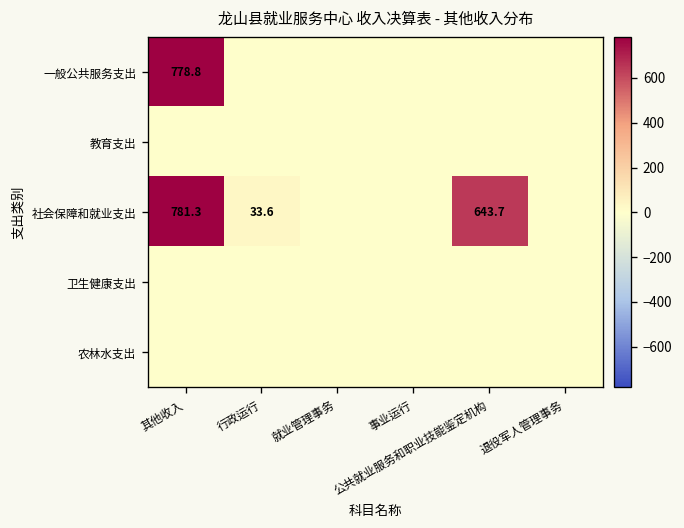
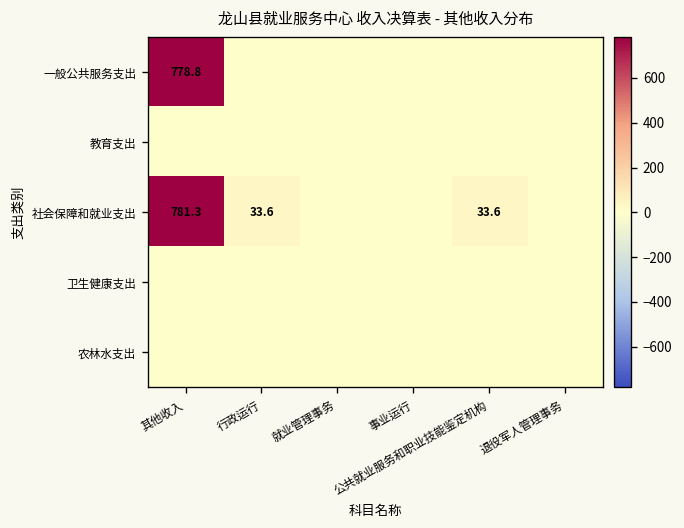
社会保障和就业支出, 公共就业服务和职业技能鉴定机构: 643.7 -> 33.6
